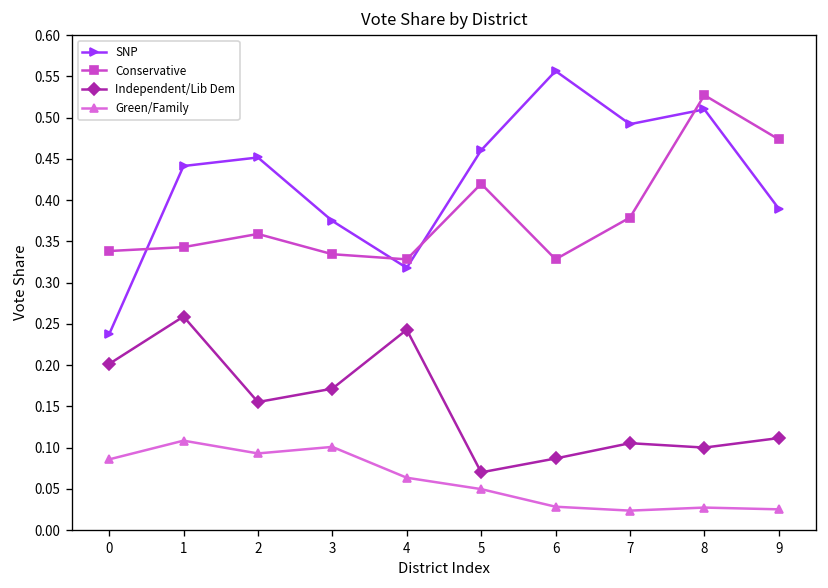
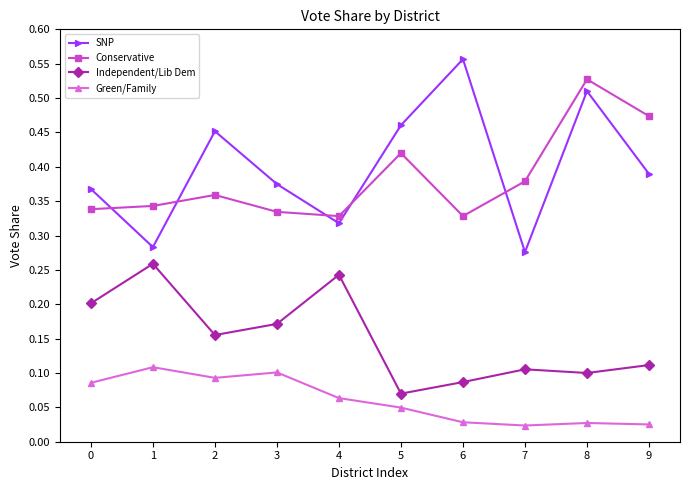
SNP, 0: 0.24 -> 0.37
SNP, 1: 0.44 -> 0.28
SNP, 7: 0.49 -> 0.28
